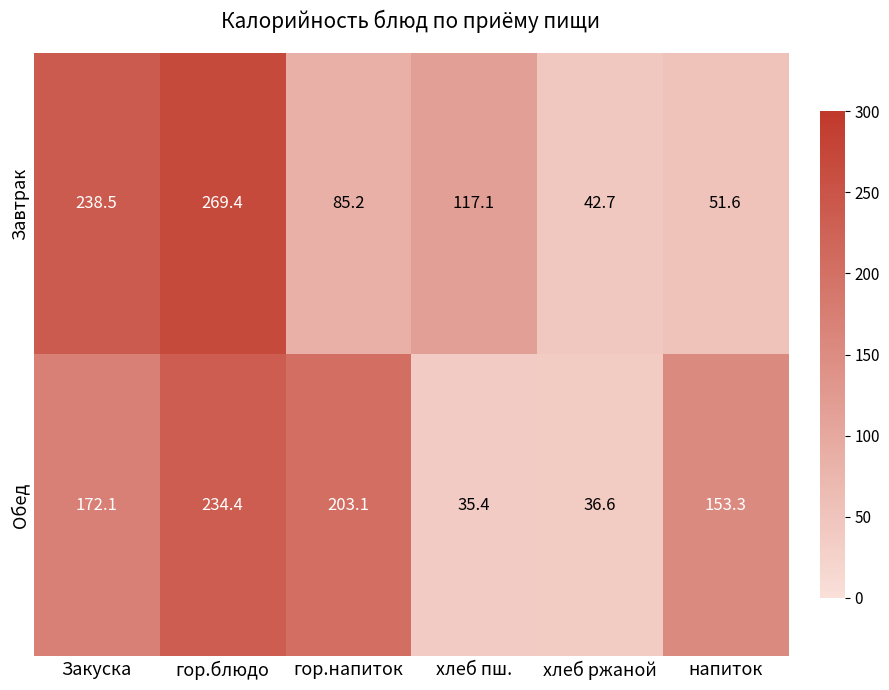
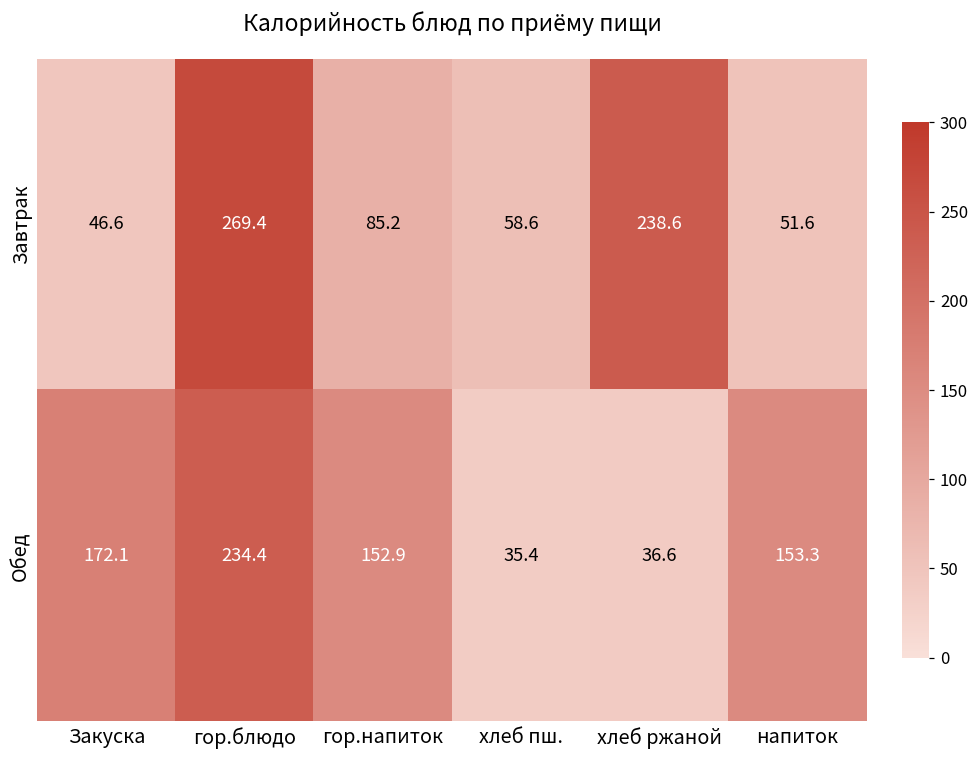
Завтрак, Закуска: 238.5 -> 46.6
Завтрак, хлеб пш.: 117.1 -> 58.6
Завтрак, хлеб ржаной: 42.7 -> 238.6
Обед, гор.напиток: 203.1 -> 152.9
